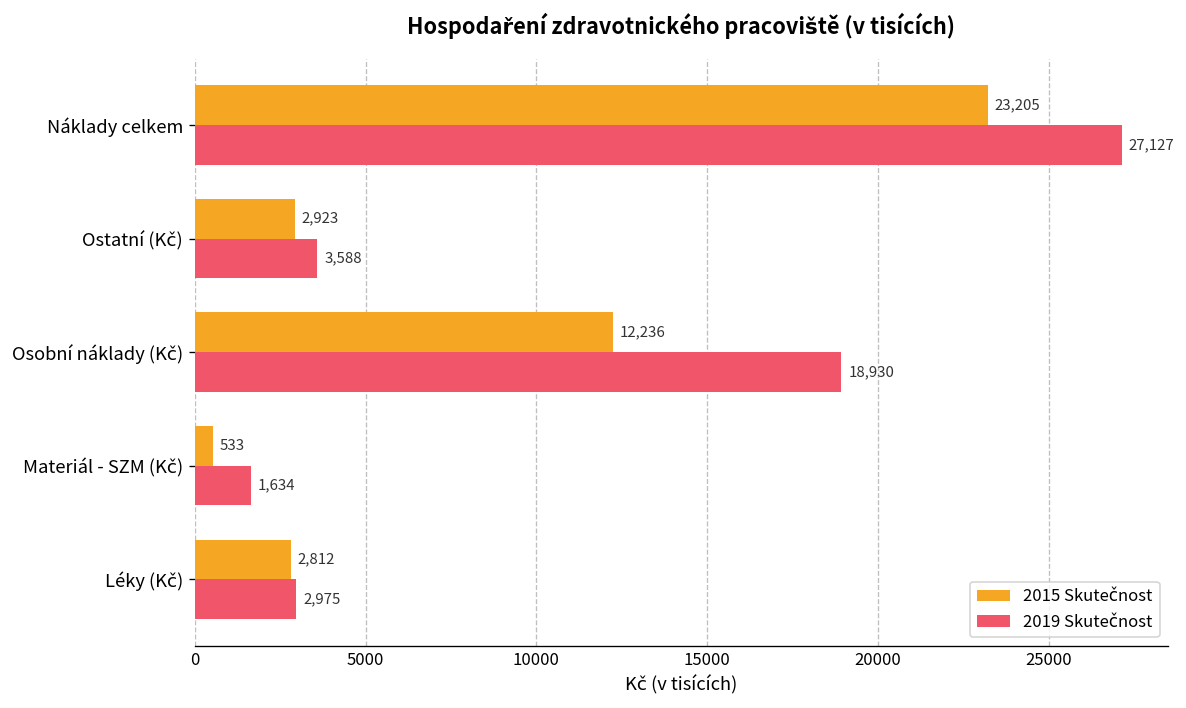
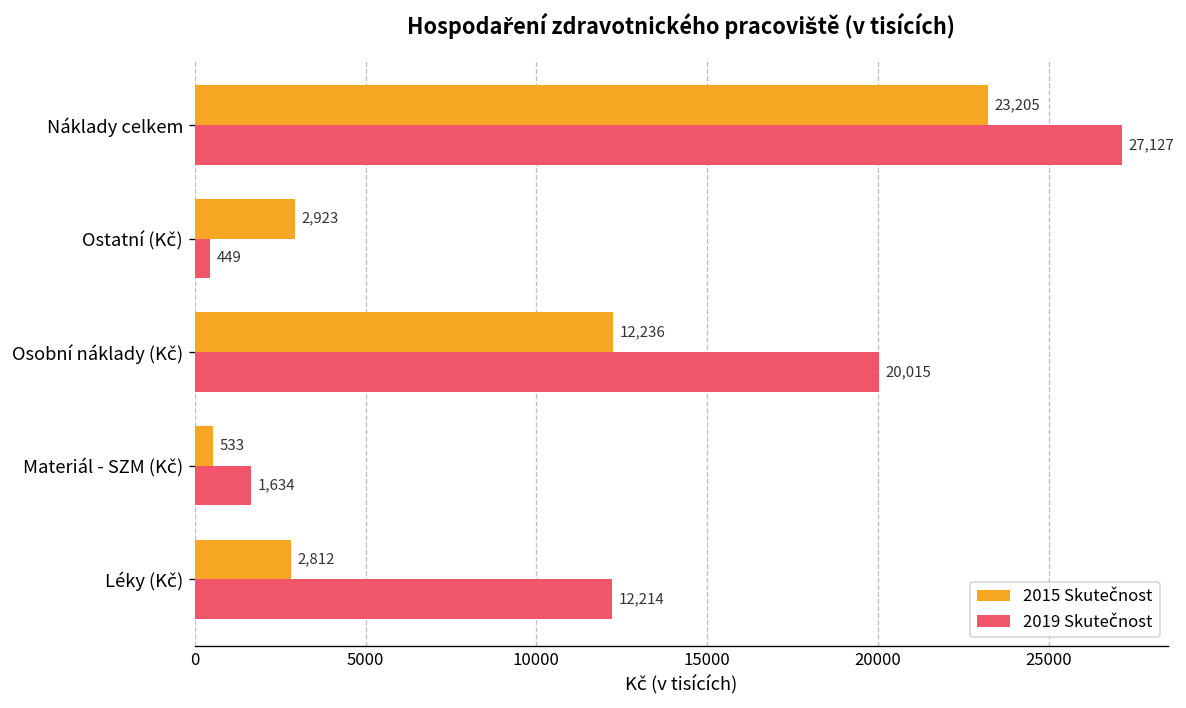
2019 Skutečnost, Ostatní (Kč): 3,588 -> 449
2019 Skutečnost, Osobní náklady (Kč): 18,930 -> 20,015
2019 Skutečnost, Léky (Kč): 2,975 -> 12,214
